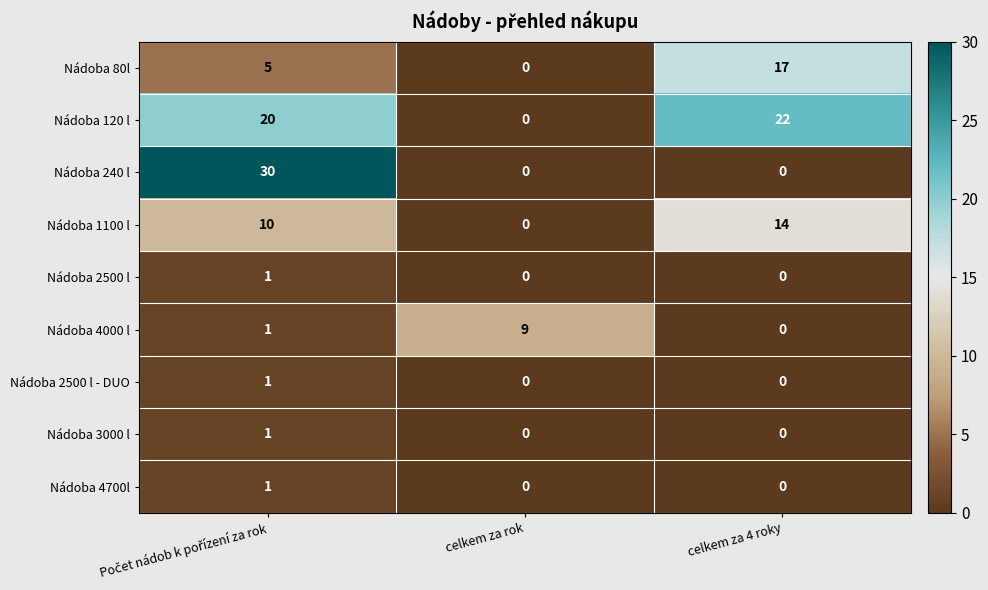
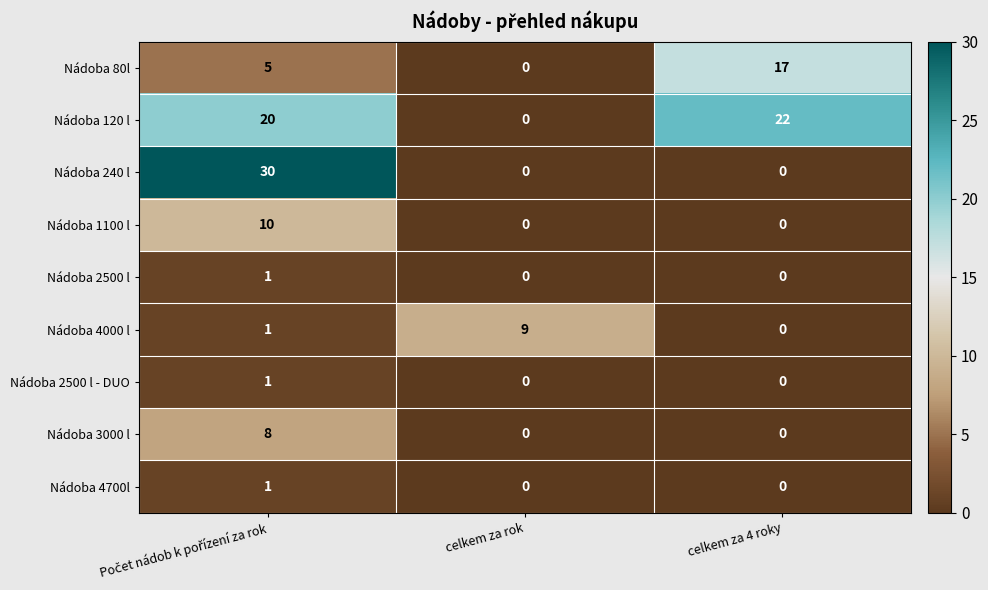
Nádoba 1100 l, celkem za 4 roky: 14 -> 0
Nádoba 3000 l, Počet nádob k pořízení za rok: 1 -> 8
